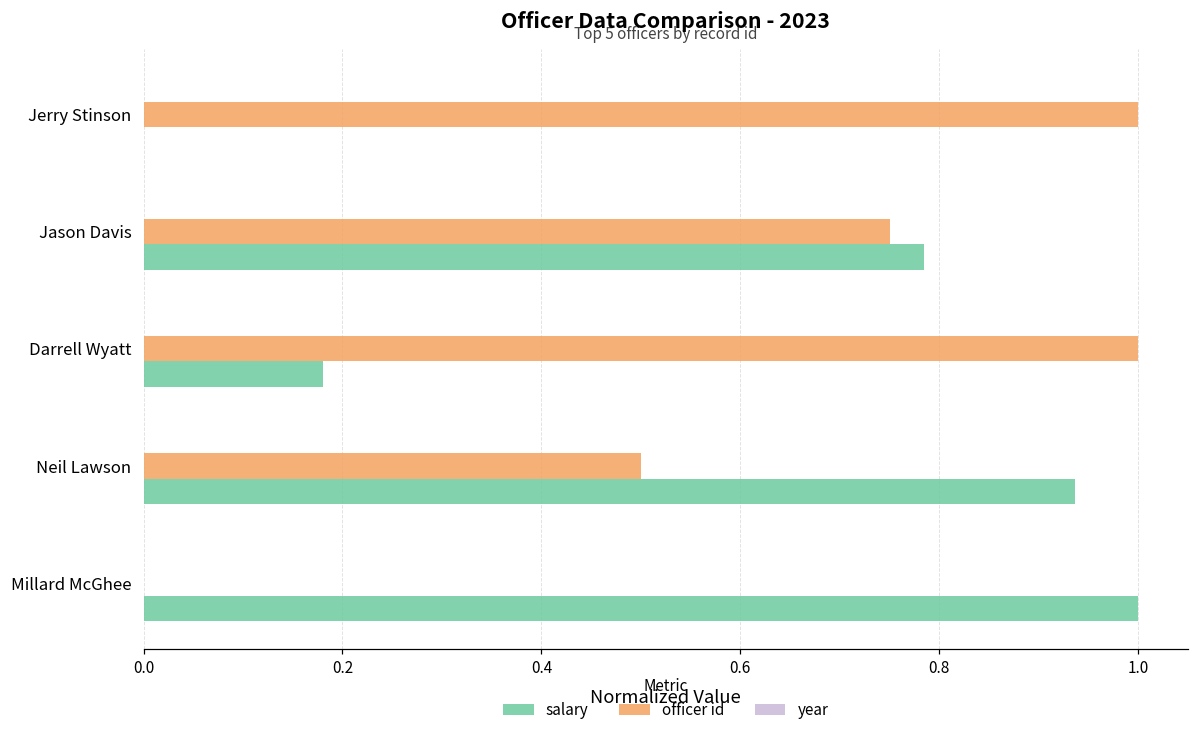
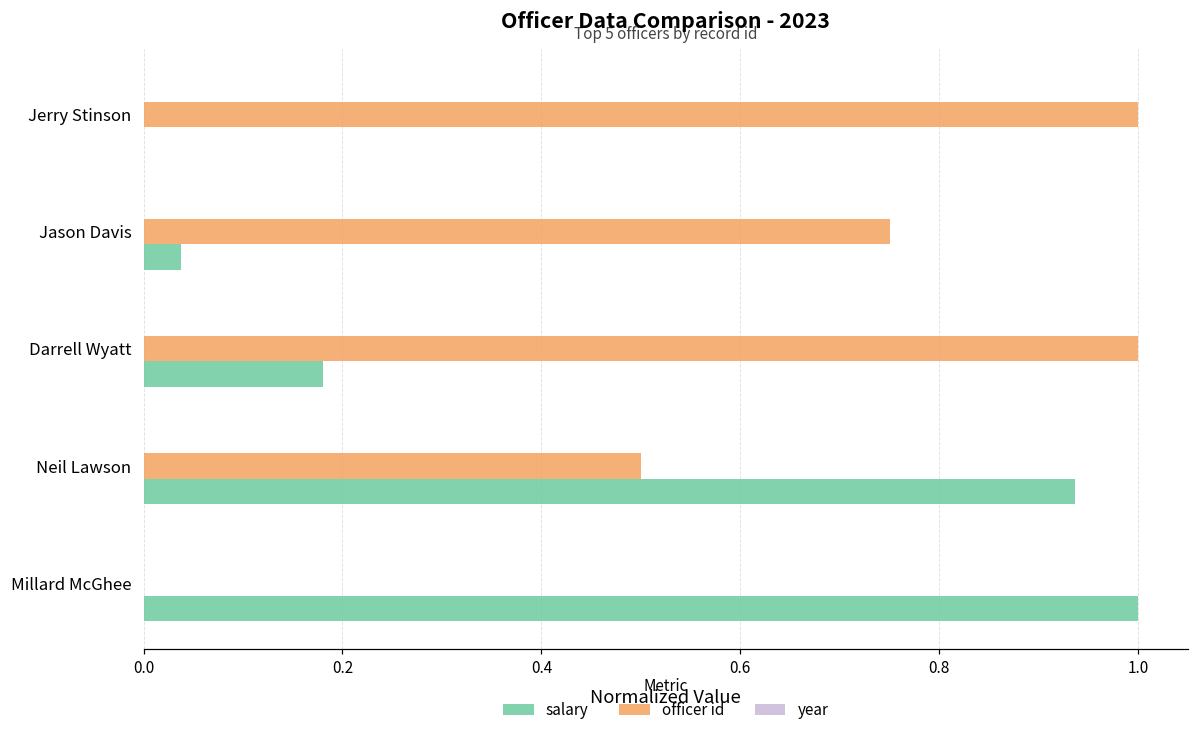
salary, Jason Davis: 0.78 -> 0.04
